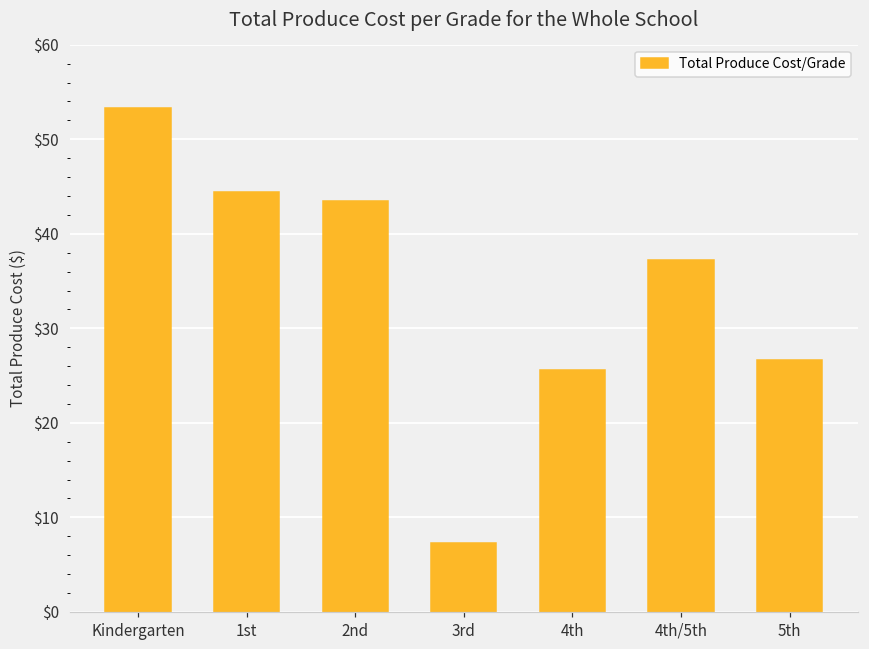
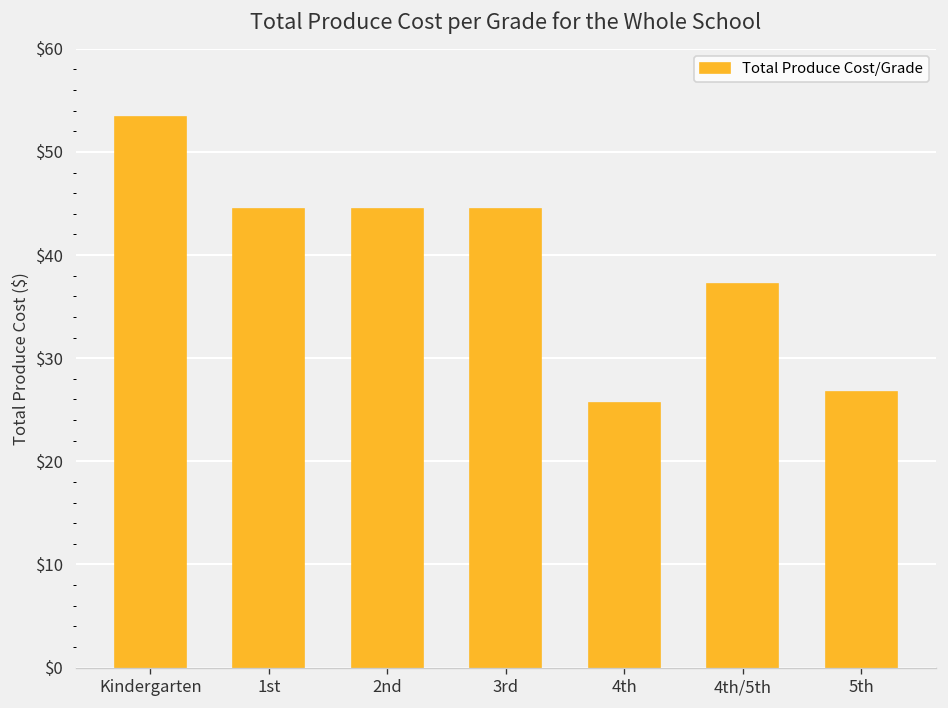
2nd: $43.5 -> $44.5
3rd: $7 -> $44
